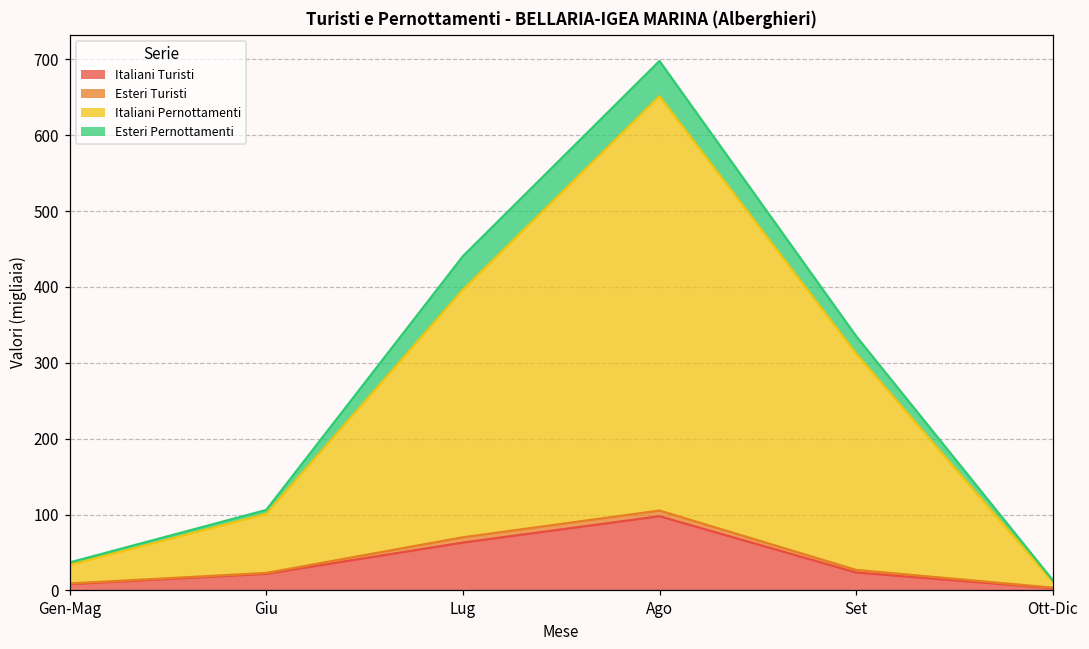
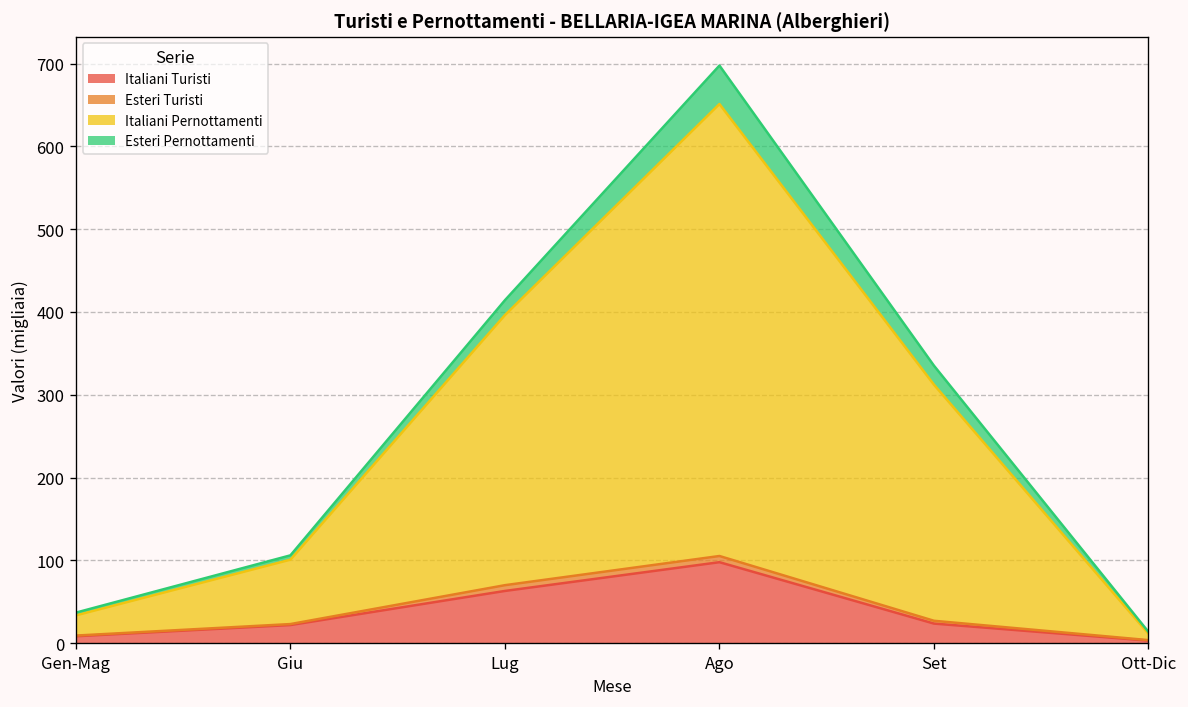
Esteri Pernottamenti, Lug: 40 -> 20
